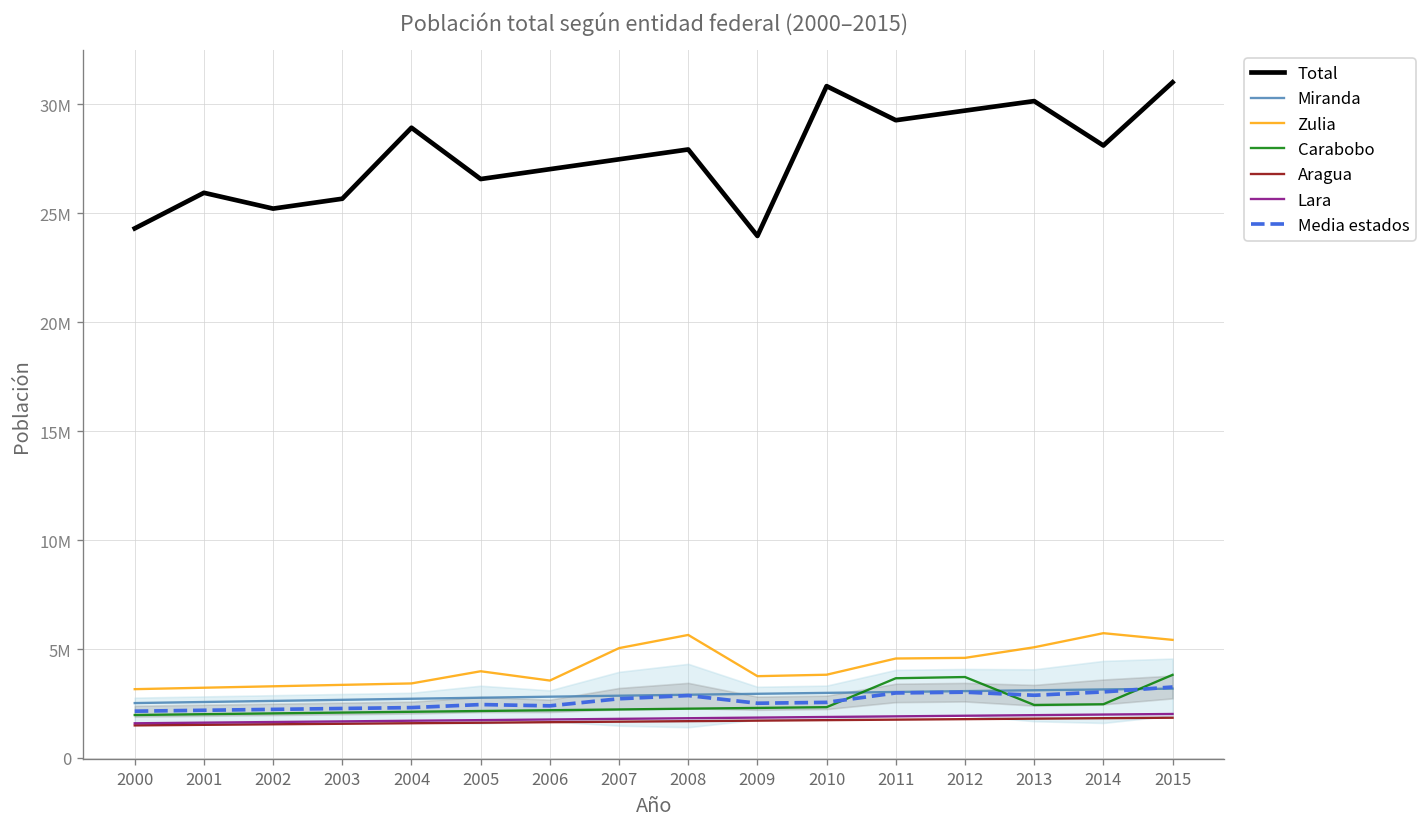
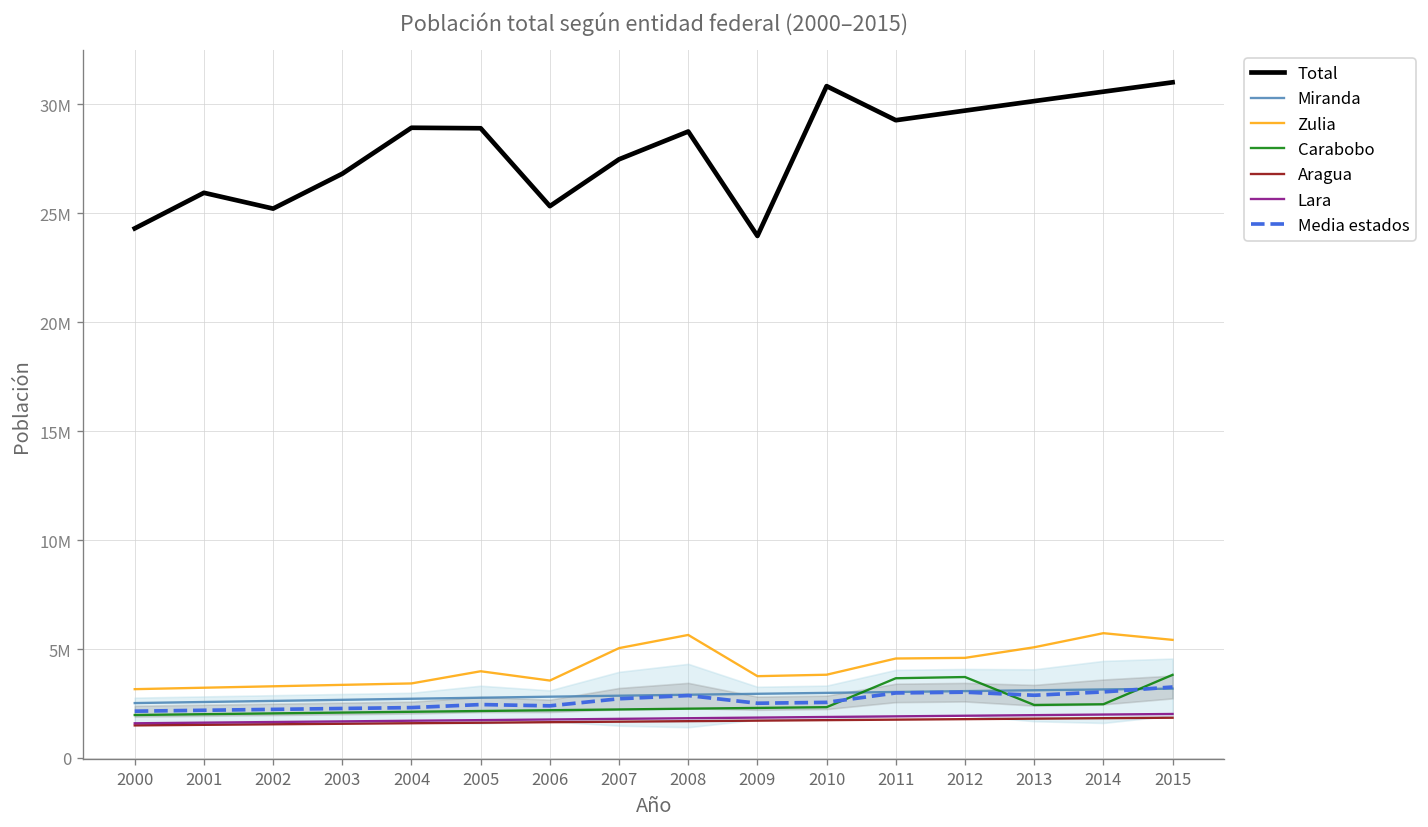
Total, 2003: 25700000 -> 26800000
Total, 2005: 26600000 -> 28900000
Total, 2006: 27000000 -> 25300000
Total, 2008: 27900000 -> 28800000
Total, 2014: 28100000 -> 30600000
